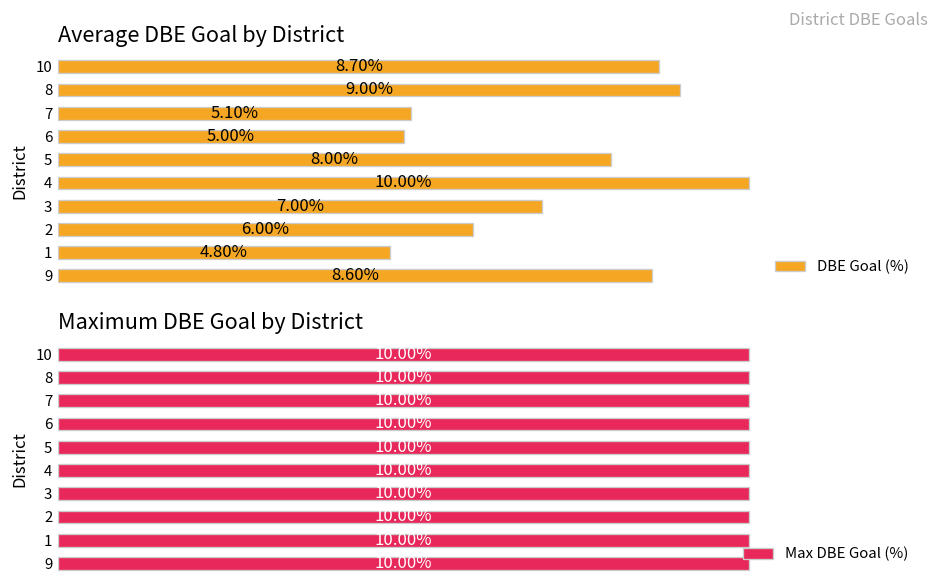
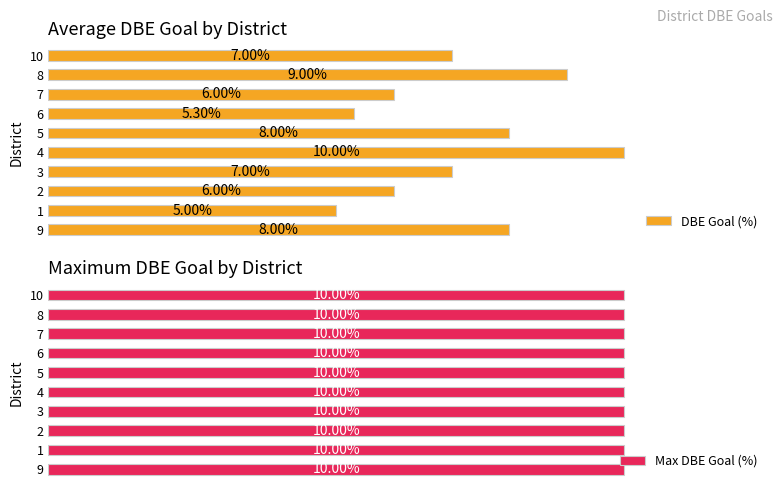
Average DBE Goal by District, 10: 8.70% -> 7.00%
Average DBE Goal by District, 7: 5.10% -> 6.00%
Average DBE Goal by District, 6: 5.00% -> 5.30%
Average DBE Goal by District, 1: 4.80% -> 5.00%
Average DBE Goal by District, 9: 8.60% -> 8.00%
